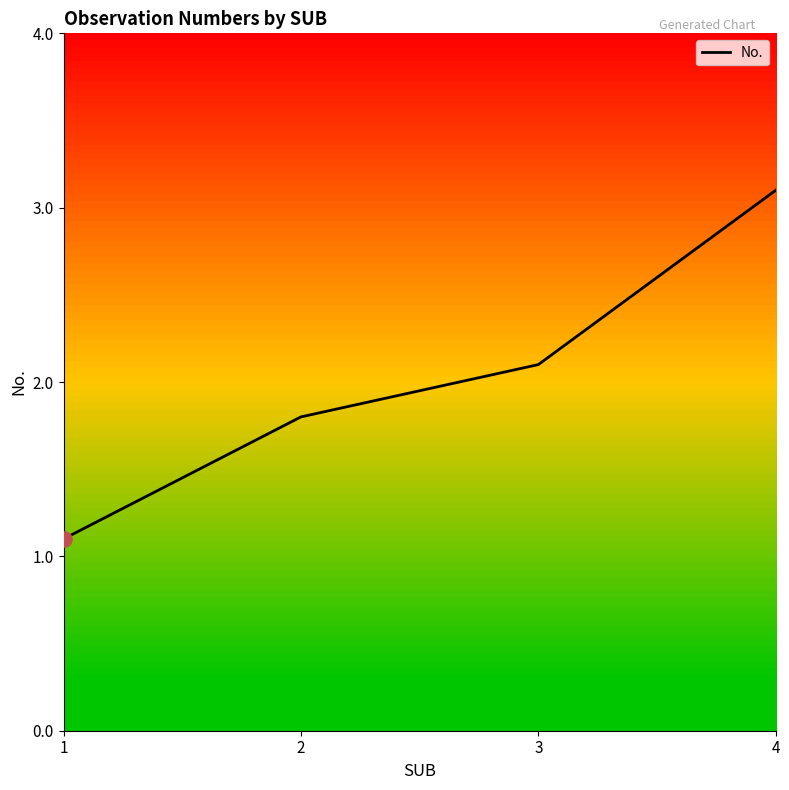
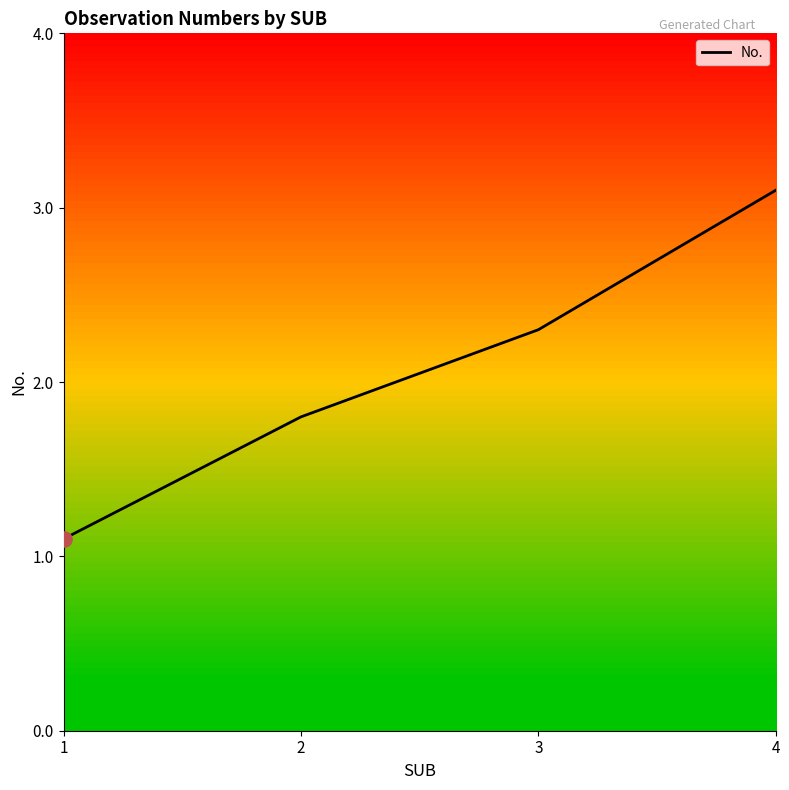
No., 3: 2.1 -> 2.3
